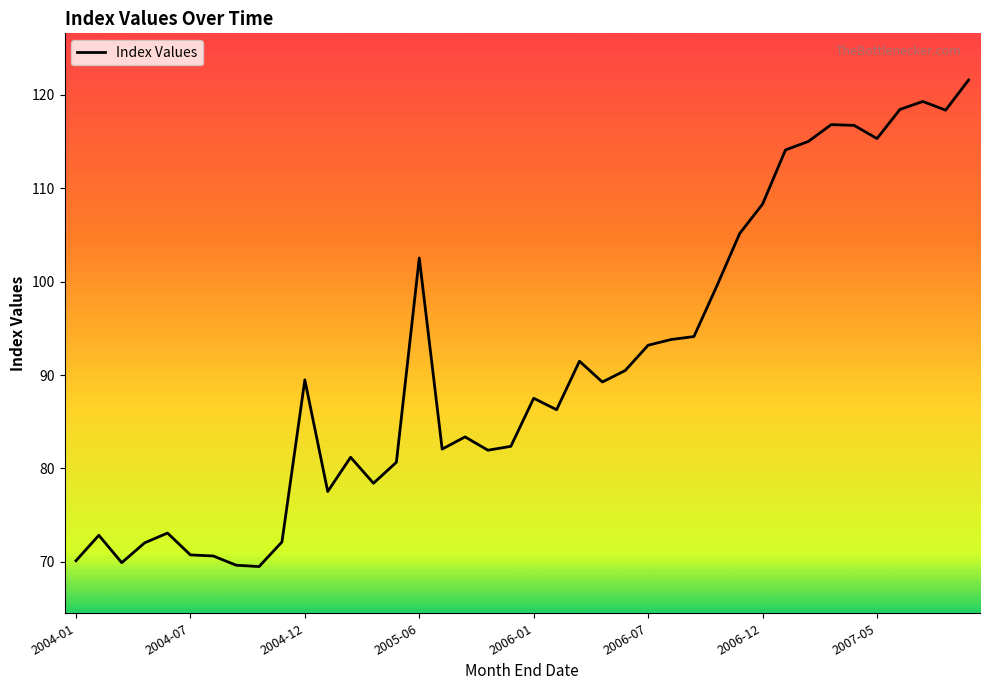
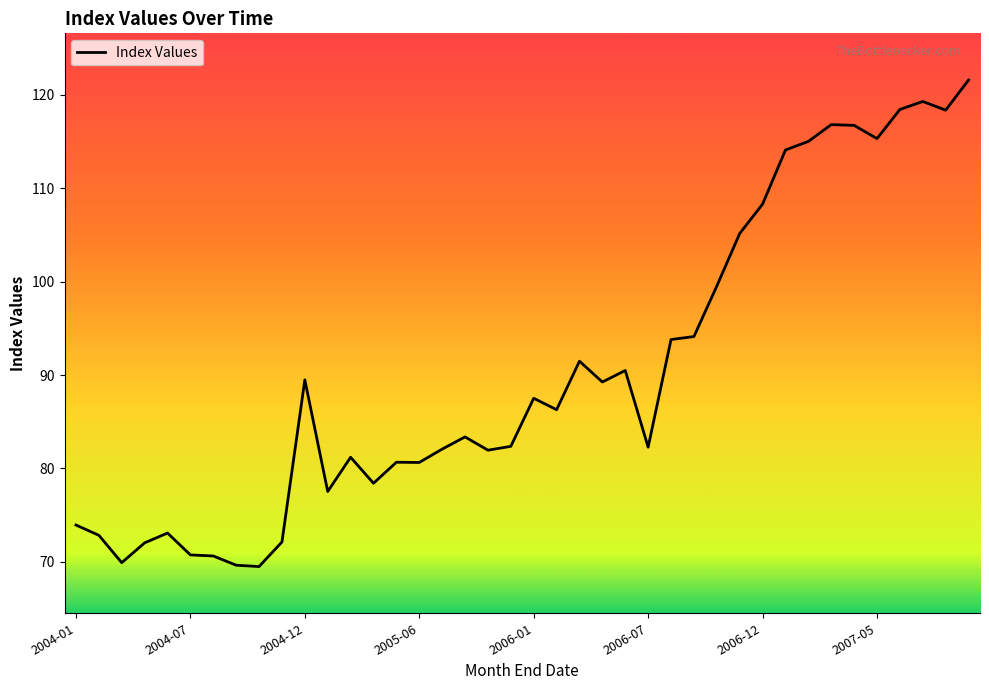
2004-01: 70 -> 74
2005-06: 103 -> 81
2006-07: 93 -> 82
